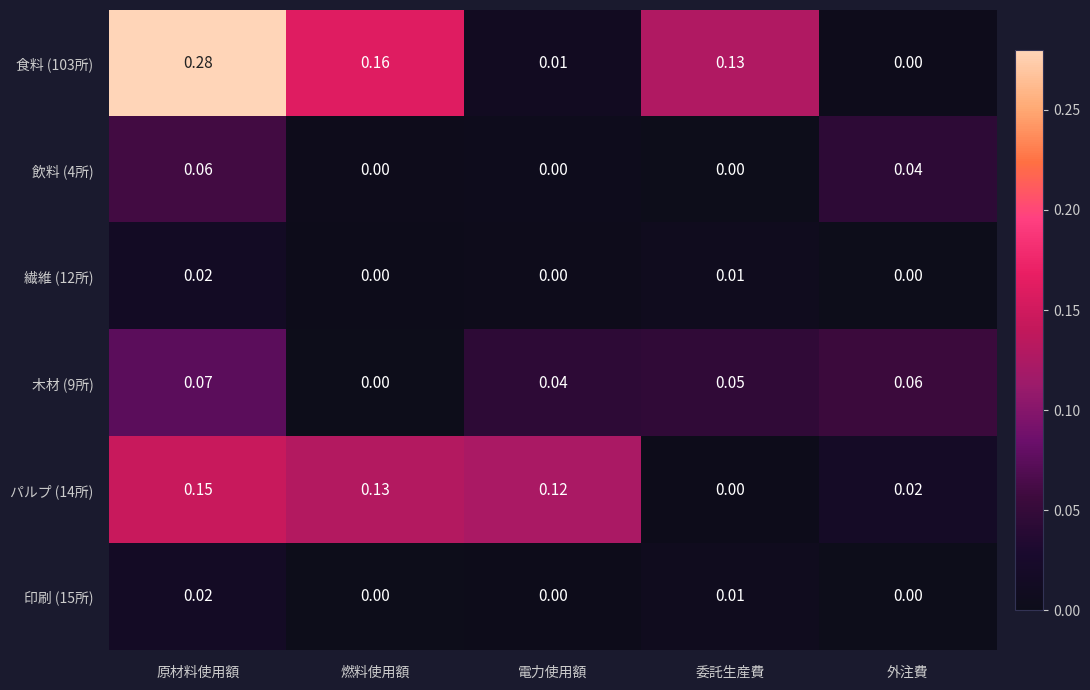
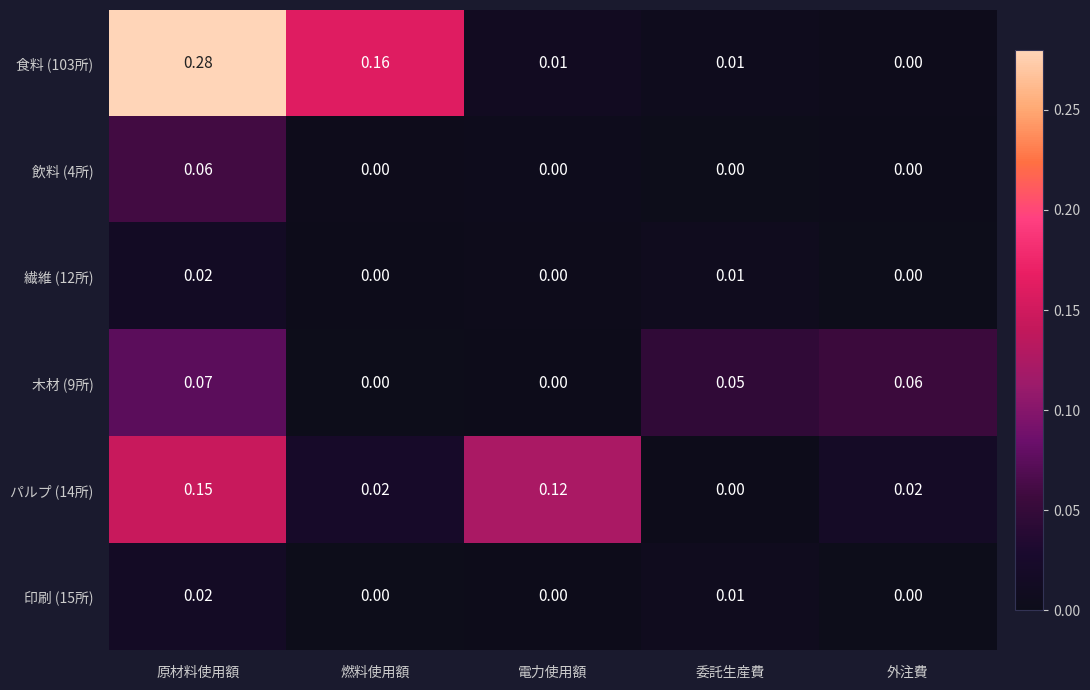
食料 (103所), 委託生産費: 0.13 -> 0.01
飲料 (4所), 外注費: 0.04 -> 0.00
木材 (9所), 電力使用額: 0.04 -> 0.00
パルプ (14所), 燃料使用額: 0.13 -> 0.02
